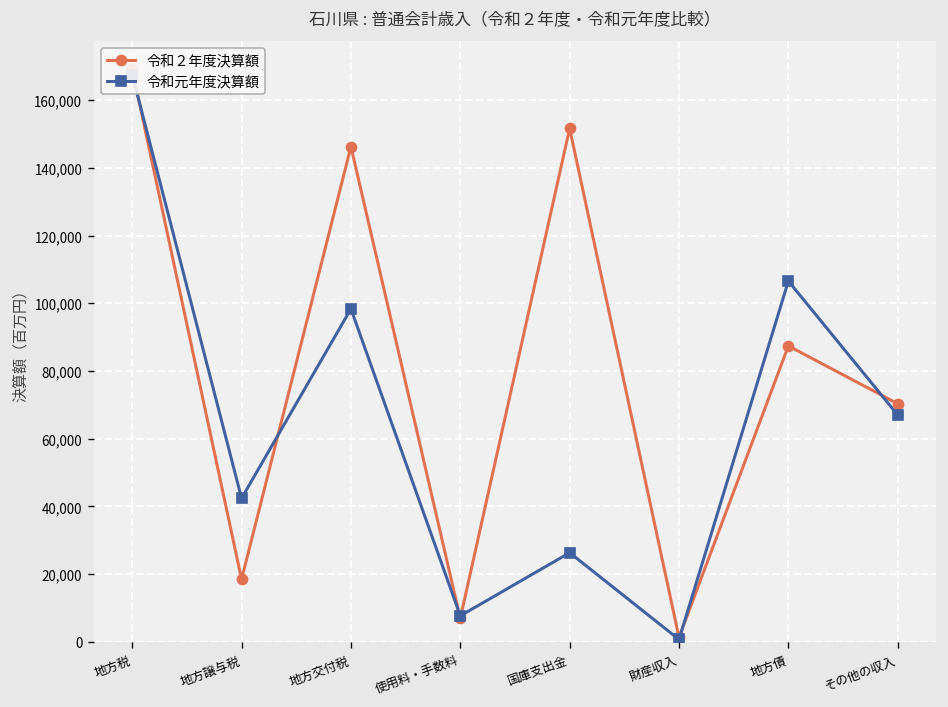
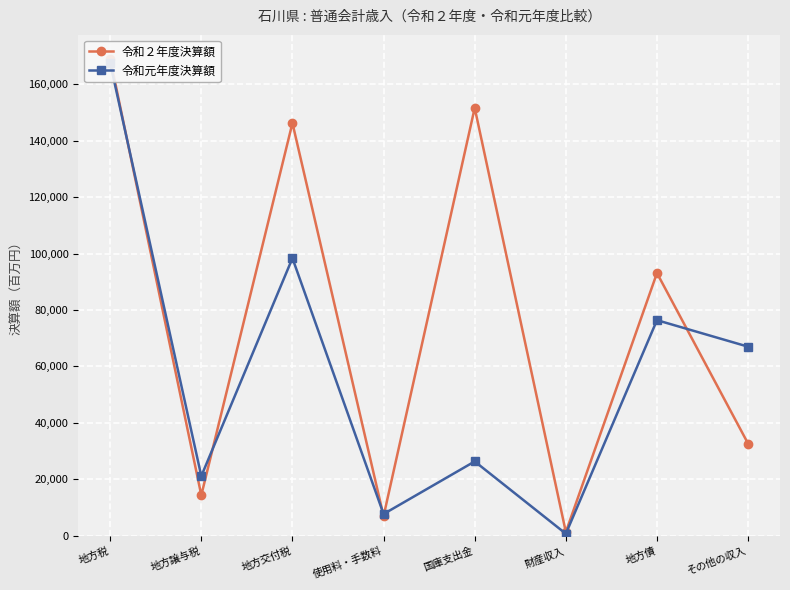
令和２年度決算額, 地方譲与税: 19,000 -> 14,000
令和元年度決算額, 地方譲与税: 42,000 -> 21,000
令和２年度決算額, 地方債: 87,000 -> 93,000
令和元年度決算額, 地方債: 107,000 -> 76,000
令和２年度決算額, その他の収入: 70,000 -> 33,000
